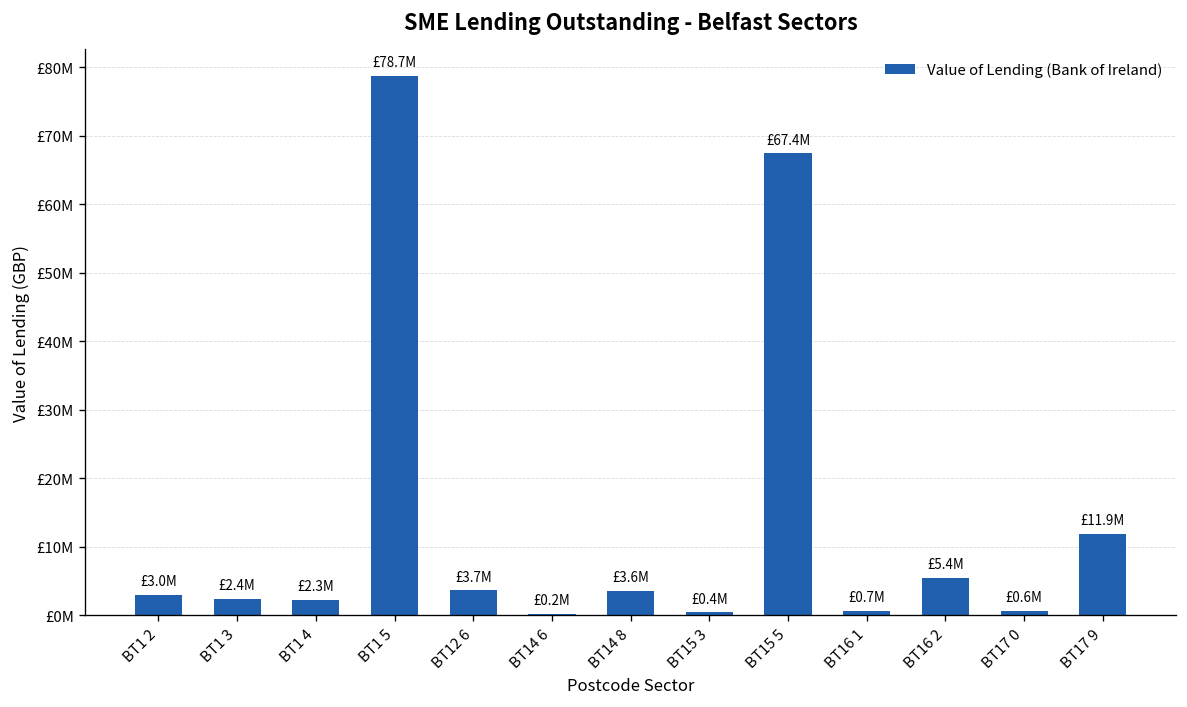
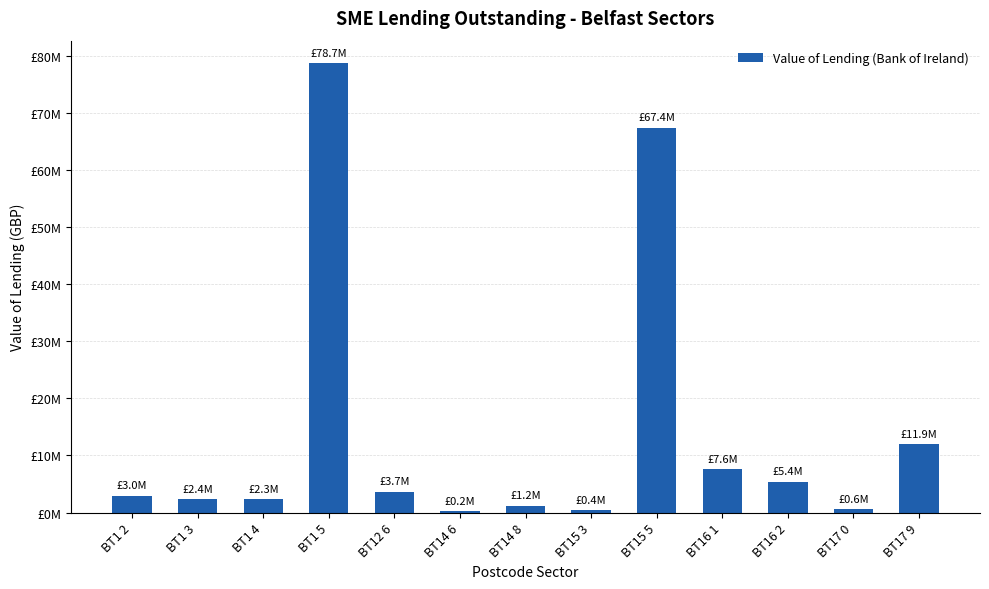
BT14 8: £3.6M -> £1.2M
BT16 1: £0.7M -> £7.6M
